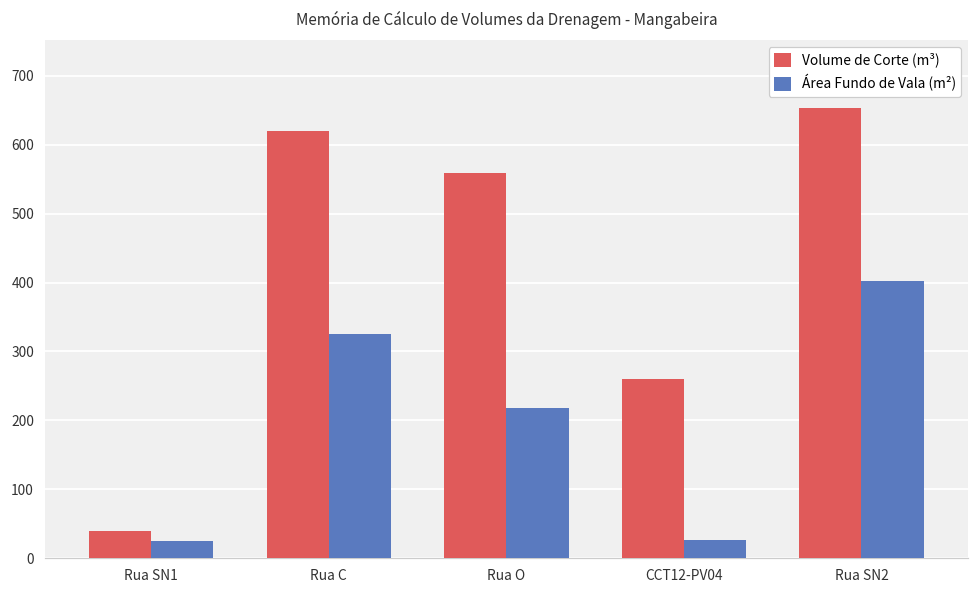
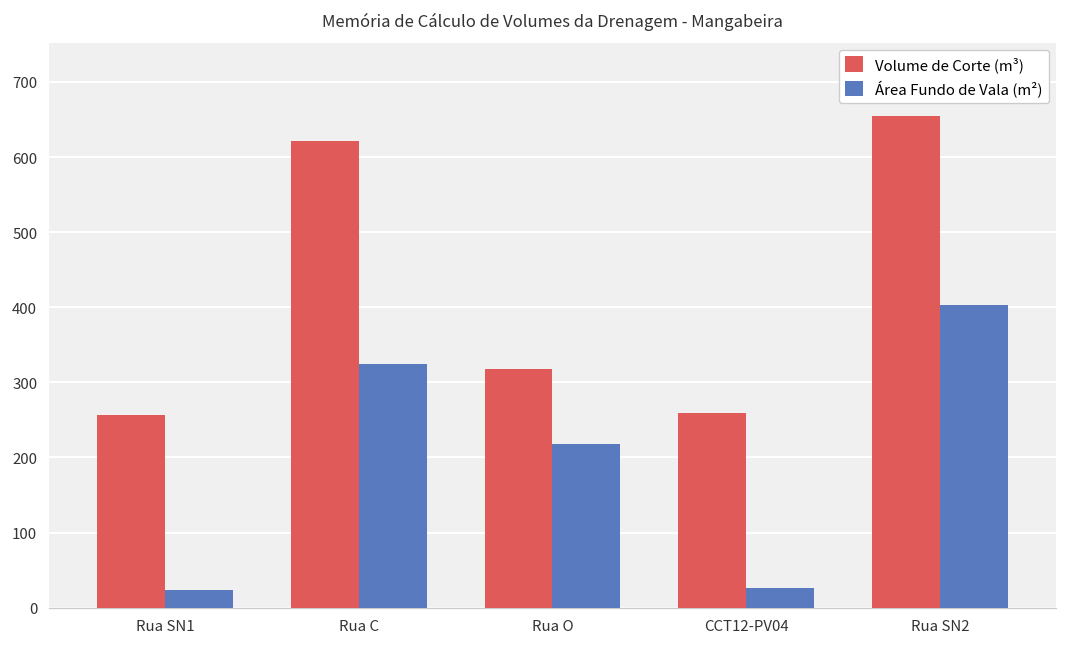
Volume de Corte (m³), Rua SN1: 40 -> 260
Volume de Corte (m³), Rua O: 560 -> 320
